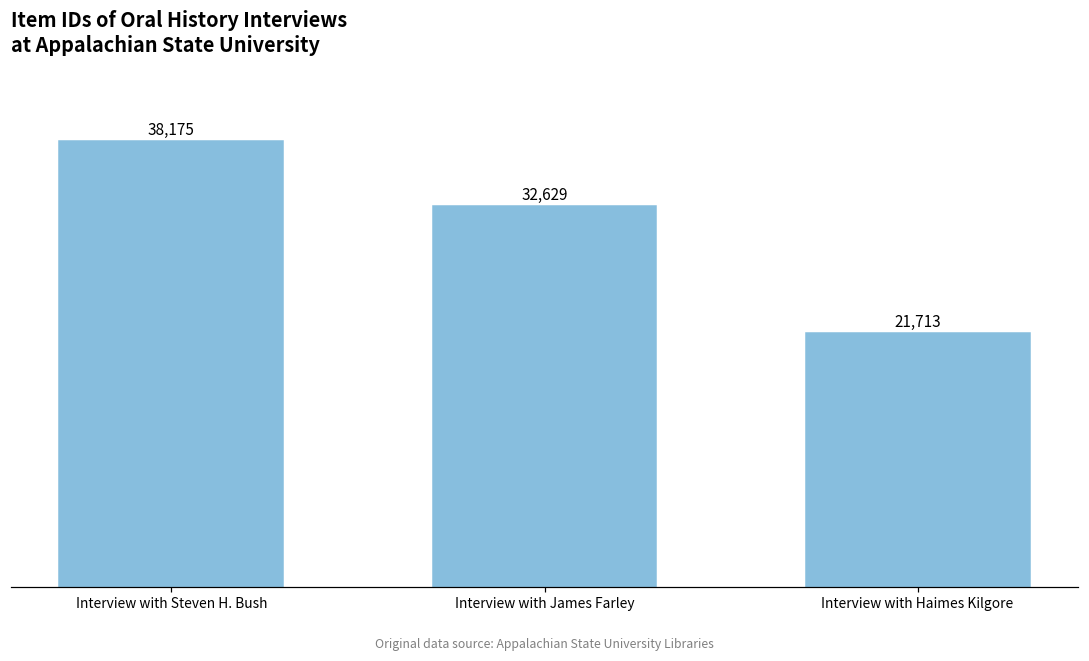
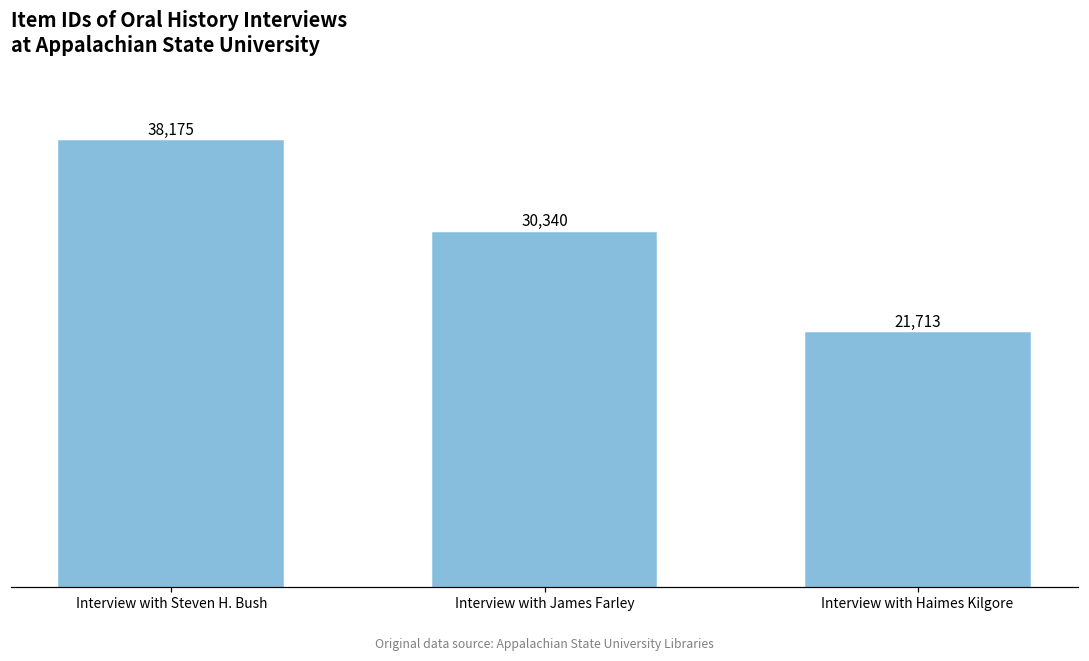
Interview with James Farley: 32,629 -> 30,340
